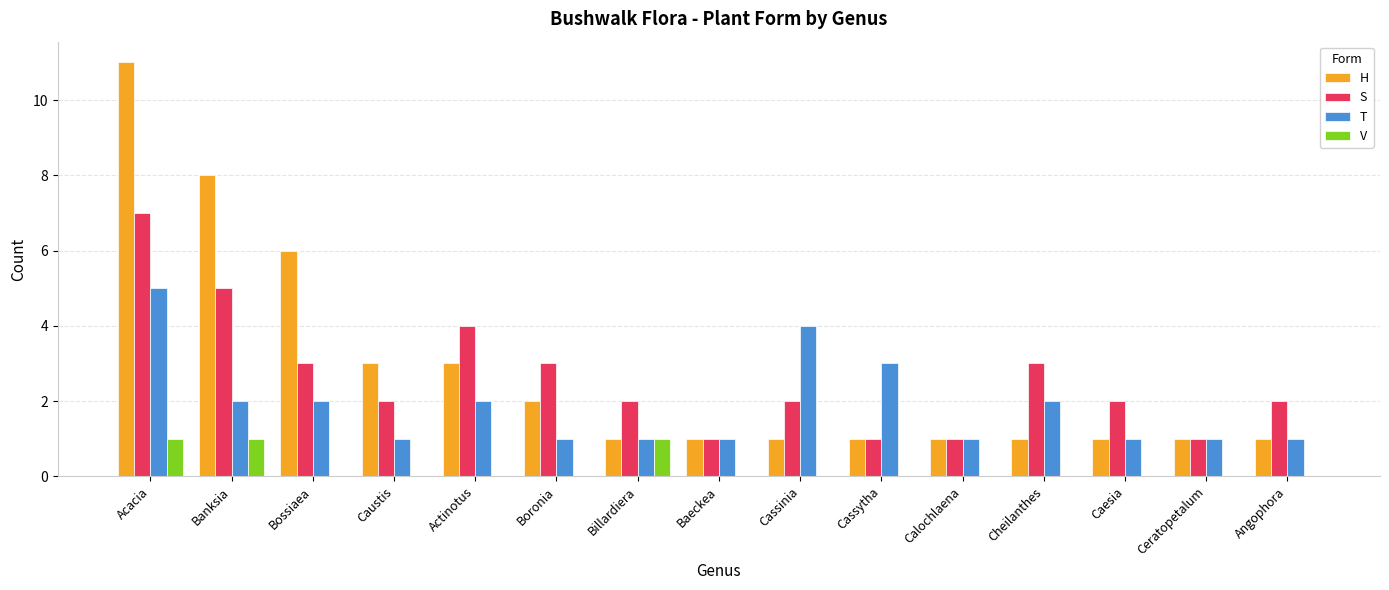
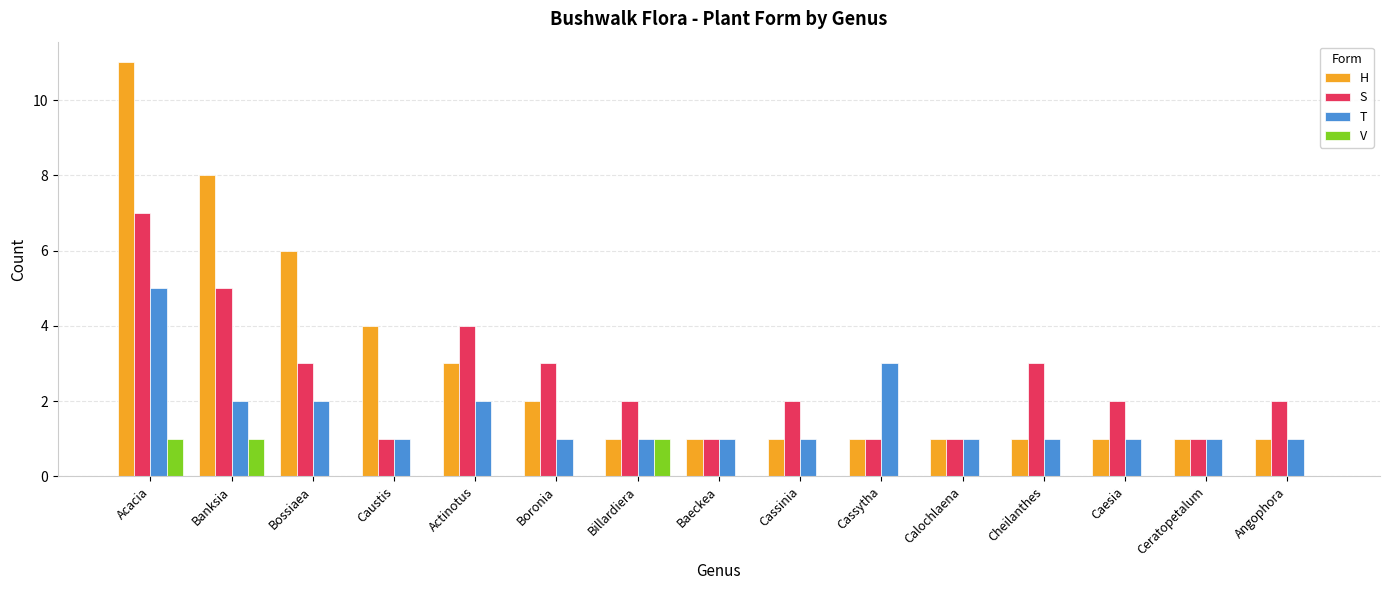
H, Caustis: 3 -> 4
S, Caustis: 2 -> 1
T, Cassinia: 4 -> 1
T, Cheilanthes: 2 -> 1
